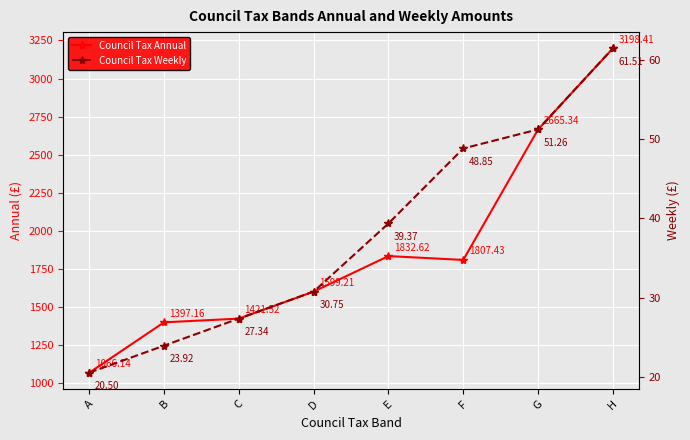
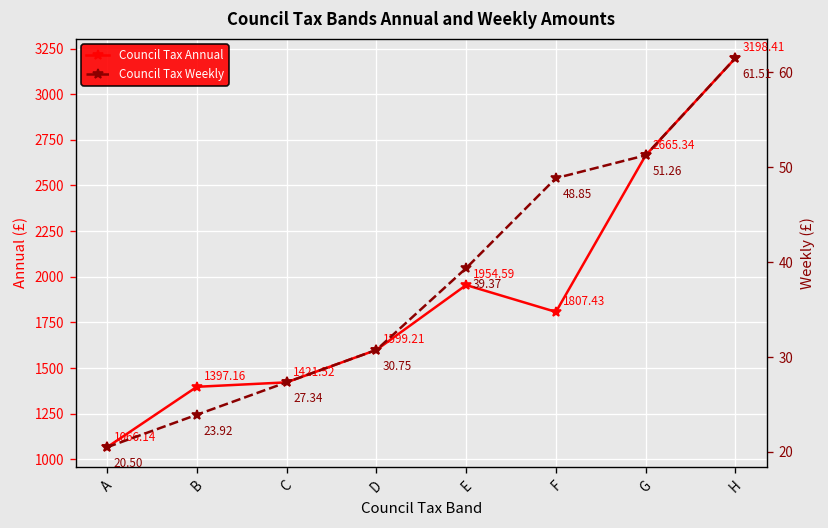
Council Tax Annual, E: 1832.62 -> 1954.59
